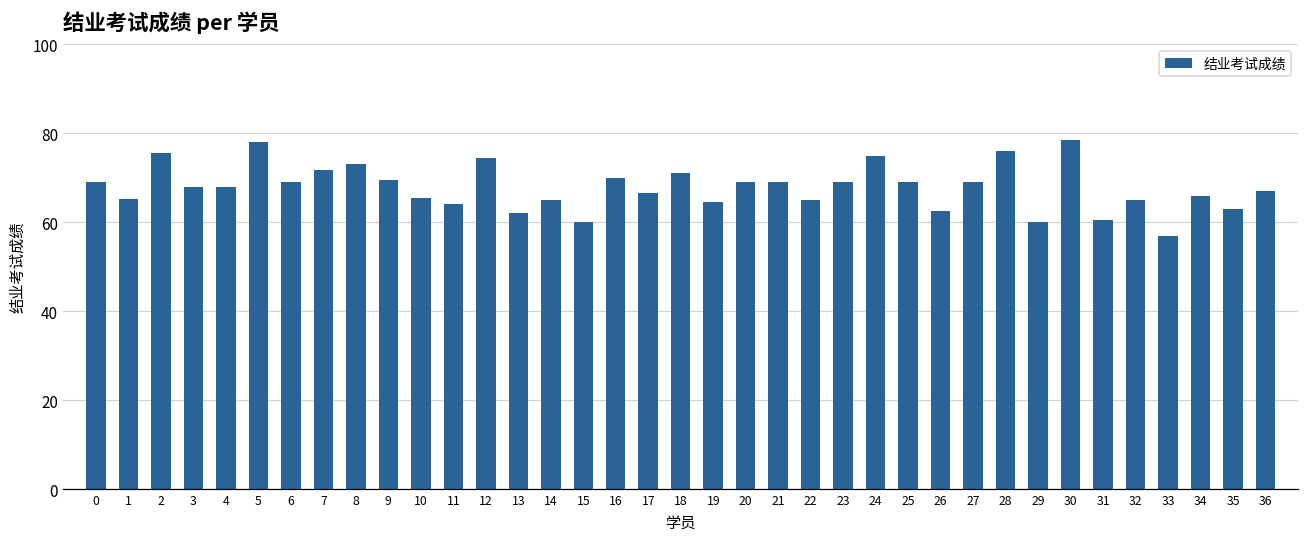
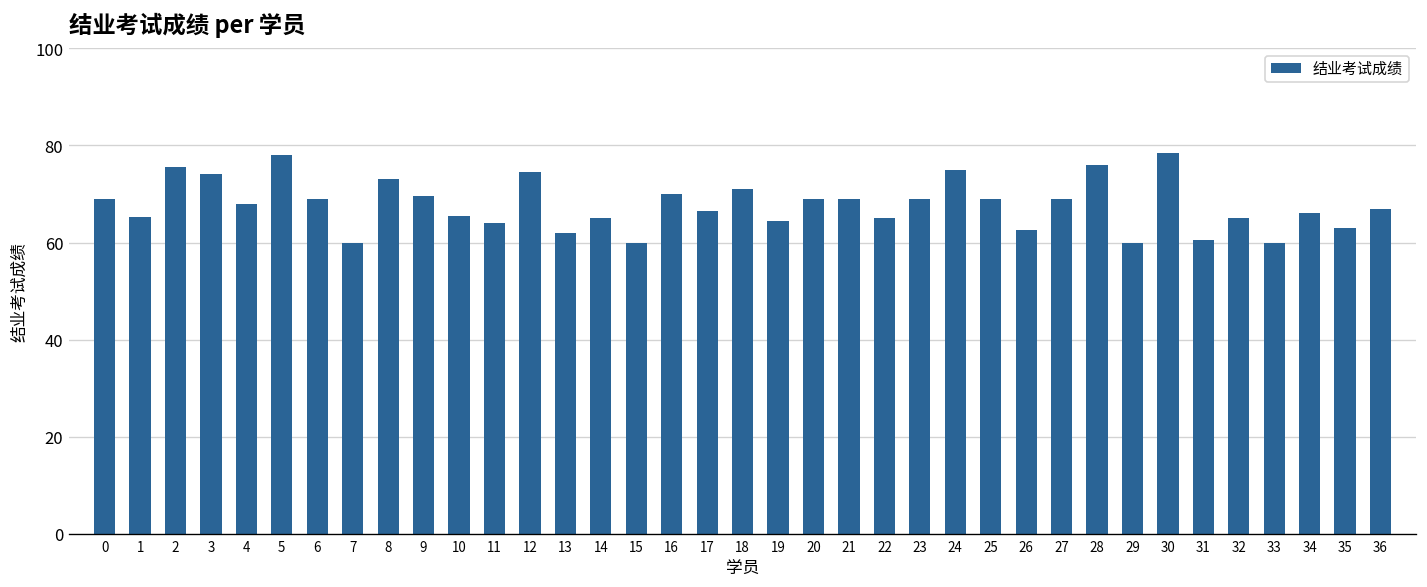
3: 68 -> 74
7: 72 -> 60
33: 57 -> 60
